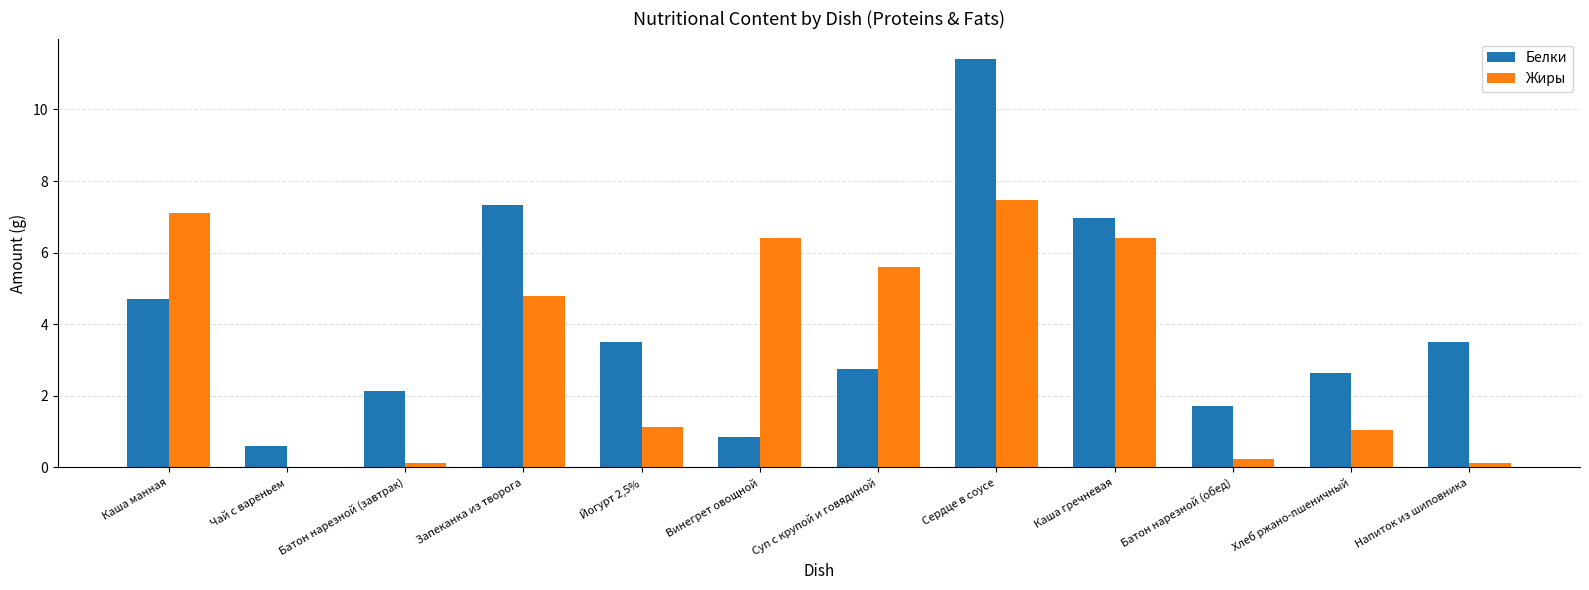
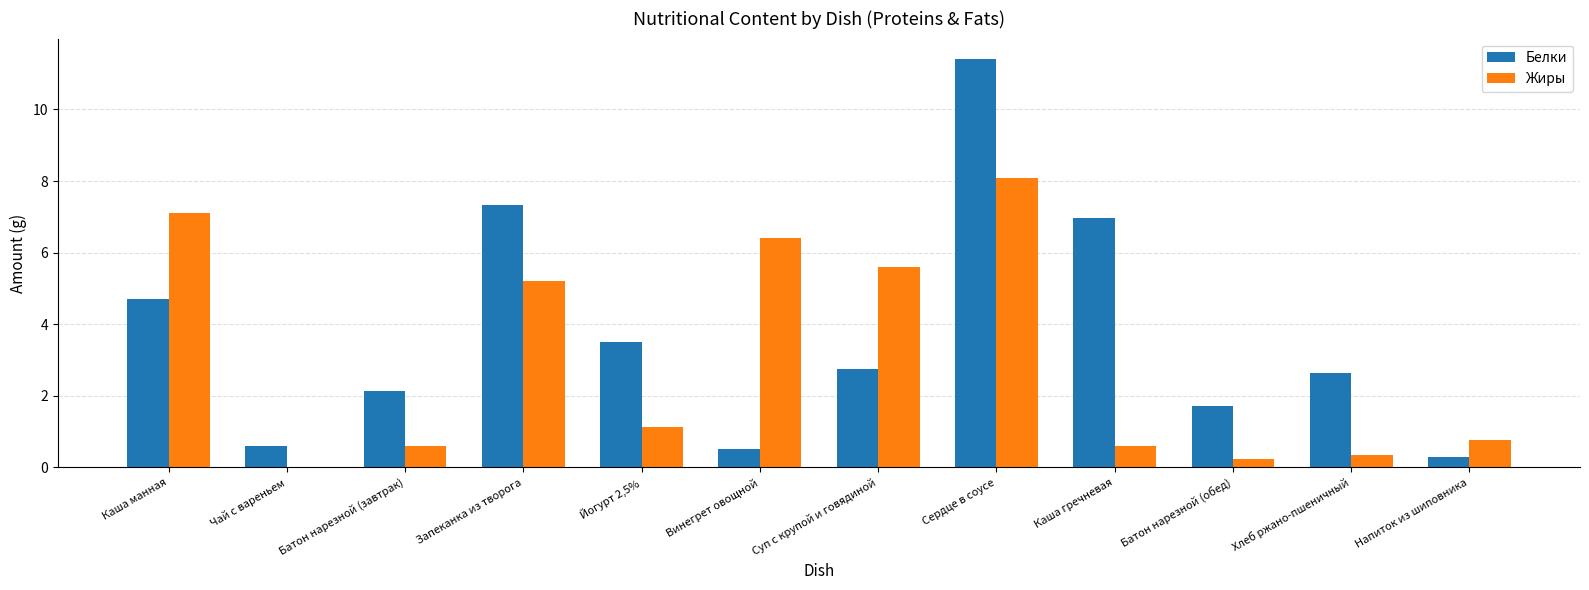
Жиры, Батон нарезной (завтрак): 0.1 -> 0.6
Жиры, Запеканка из творога: 4.8 -> 5.2
Белки, Винегрет овощной: 0.9 -> 0.5
Жиры, Сердце в соусе: 7.5 -> 8.1
Жиры, Каша гречневая: 6.4 -> 0.6
Жиры, Хлеб ржано-пшеничный: 1.0 -> 0.4
Белки, Напиток из шиповника: 3.5 -> 0.3
Жиры, Напиток из шиповника: 0.1 -> 0.8
